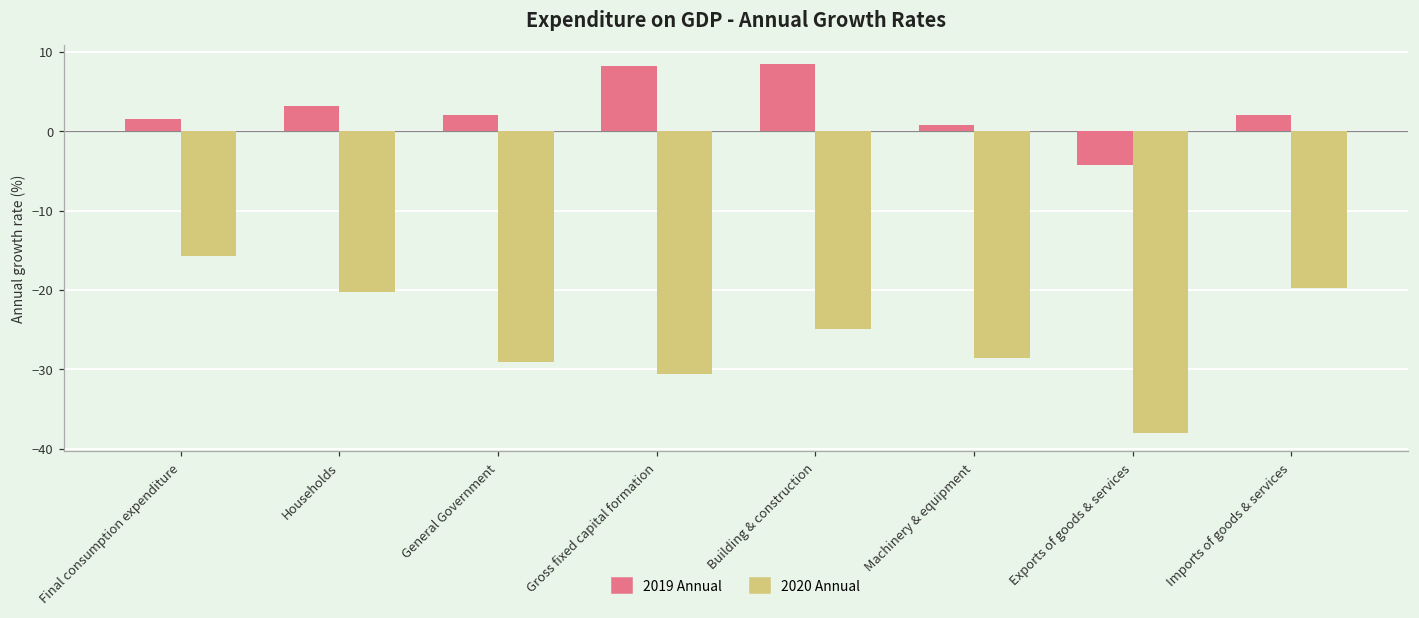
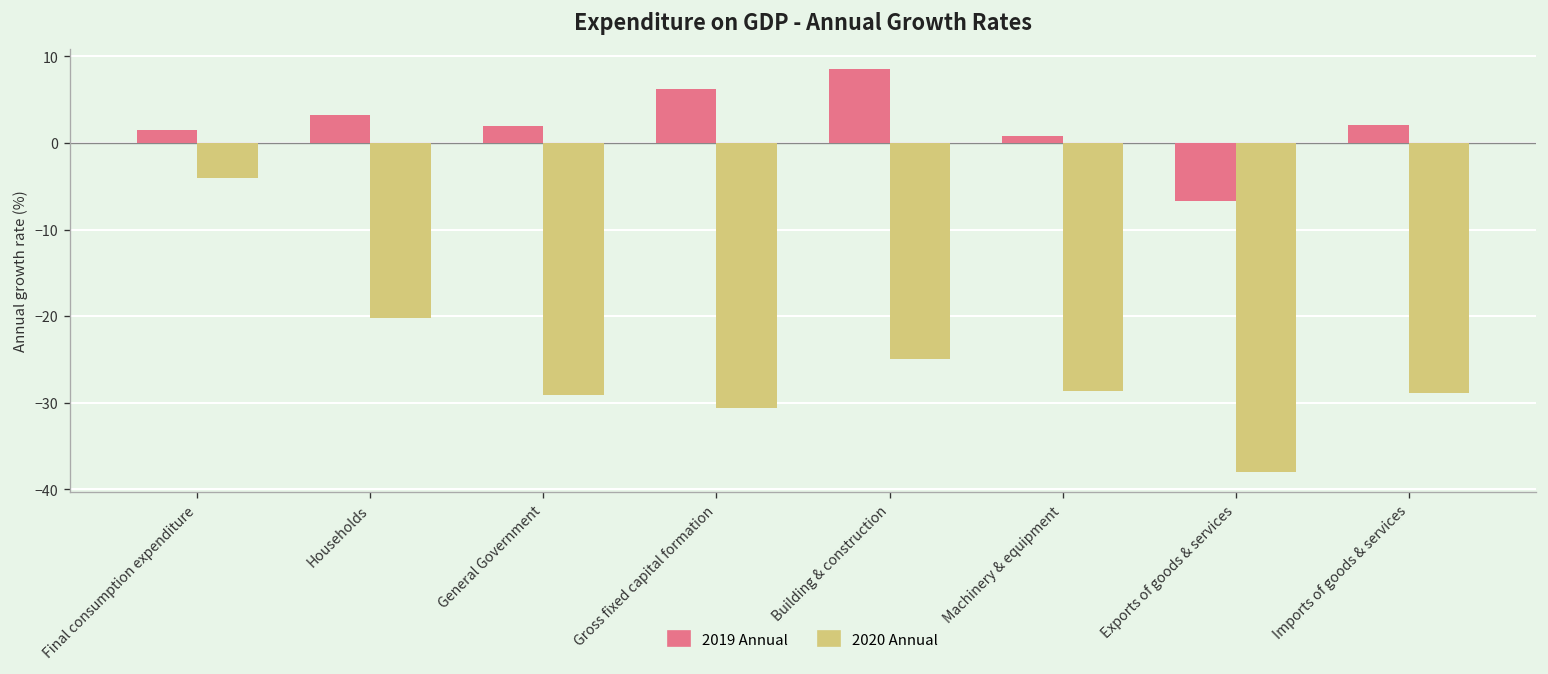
2020 Annual, Final consumption expenditure: -16 -> -4
2019 Annual, Gross fixed capital formation: 8 -> 6
2019 Annual, Exports of goods & services: -4 -> -7
2020 Annual, Imports of goods & services: -20 -> -29
